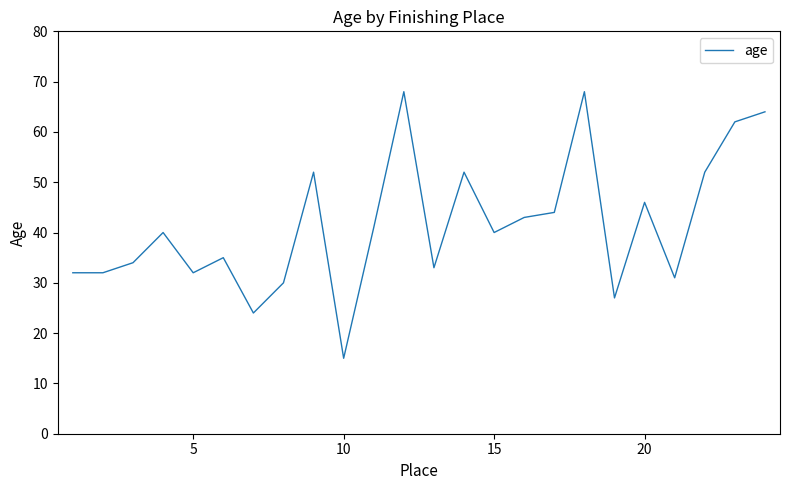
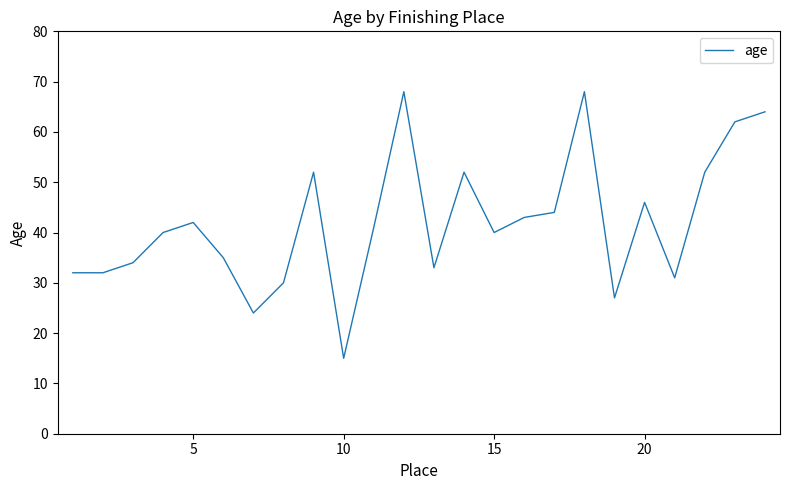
5: 32 -> 42
